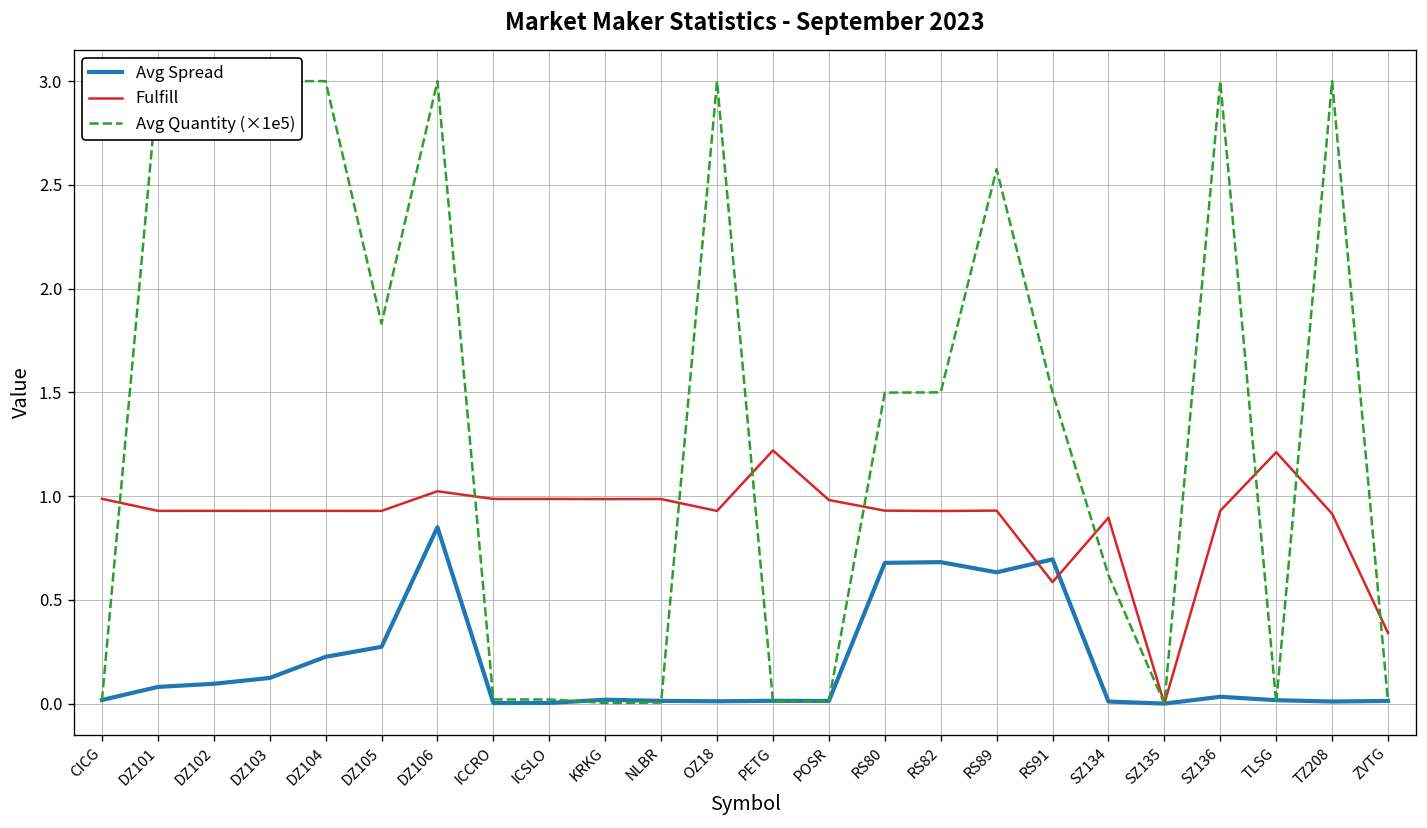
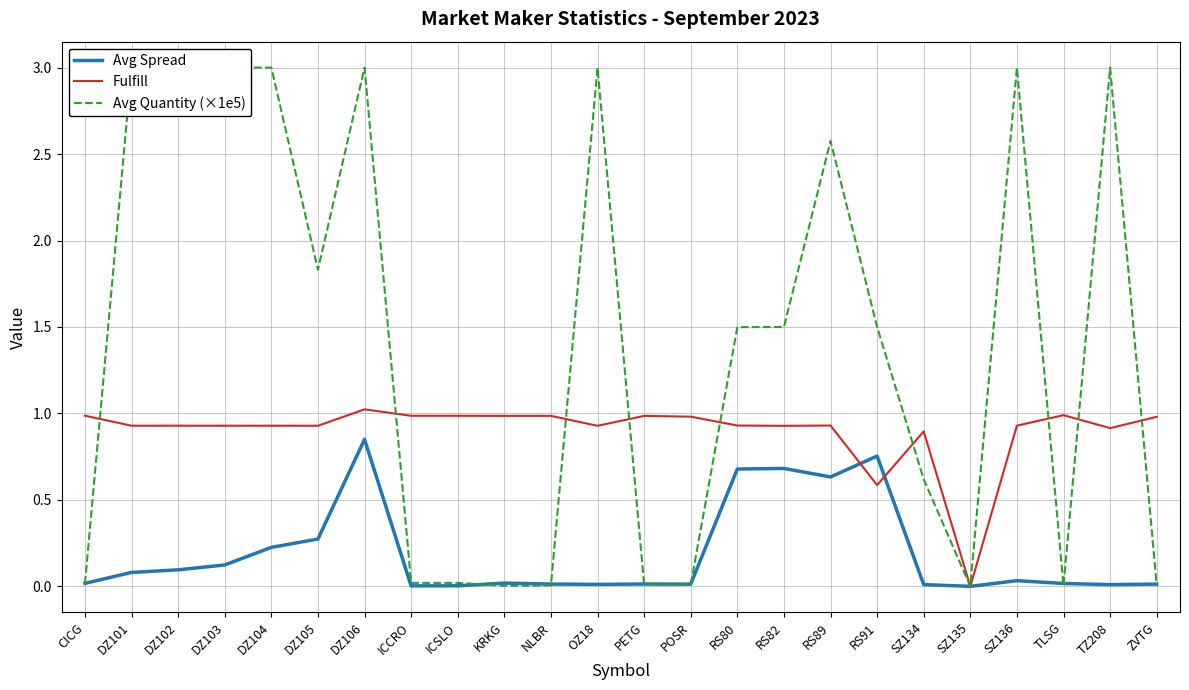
Fulfill, PETG: 1.22 -> 0.99
Avg Spread, RS91: 0.70 -> 0.75
Fulfill, TLSG: 1.21 -> 0.99
Fulfill, ZVTG: 0.34 -> 0.98
